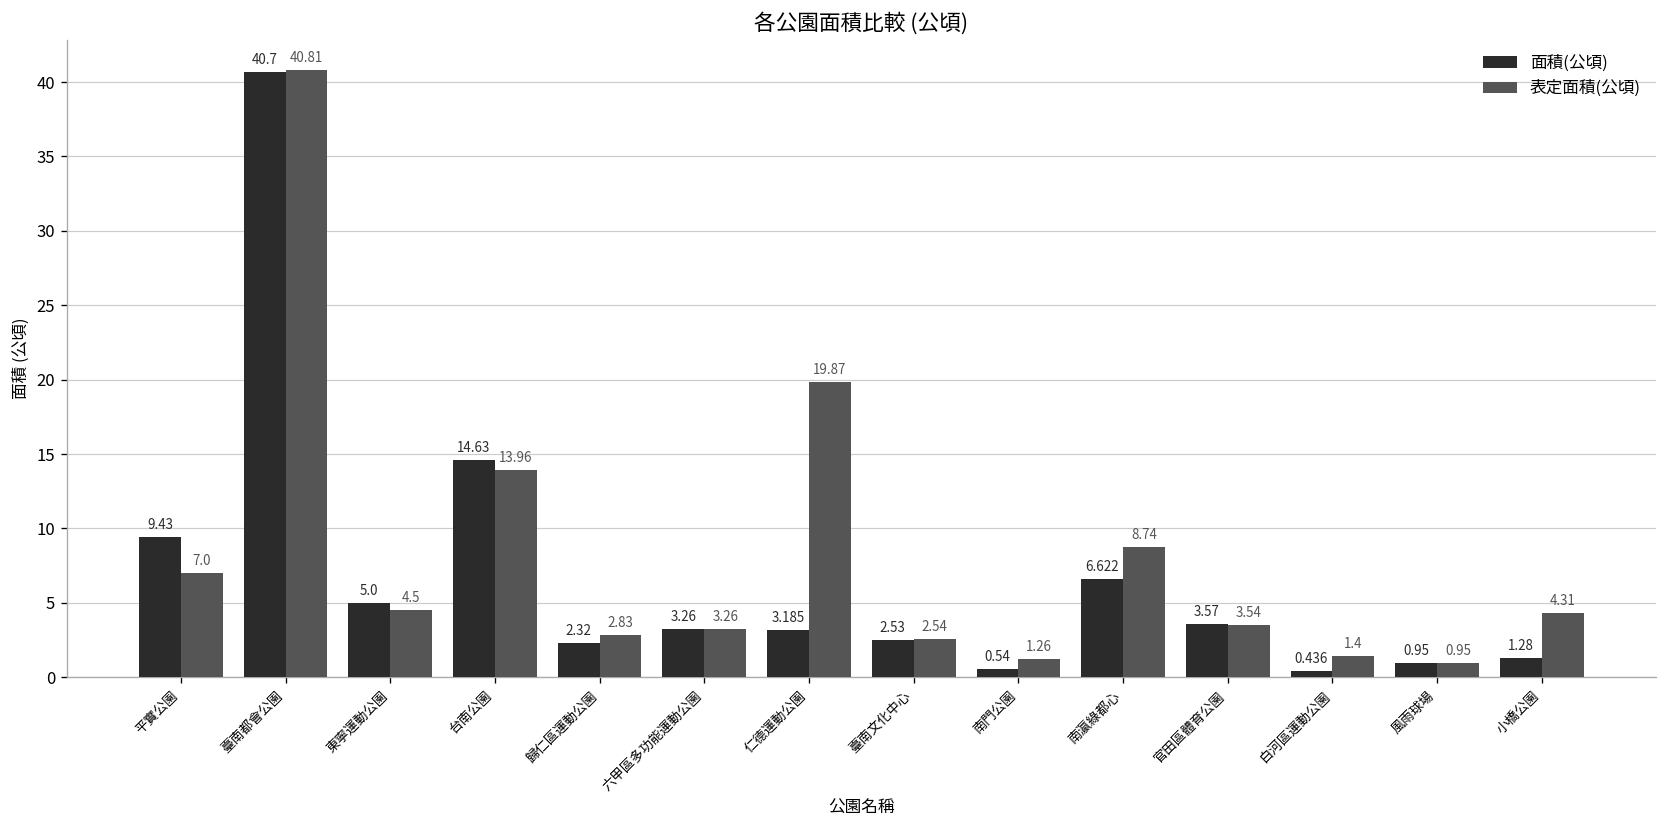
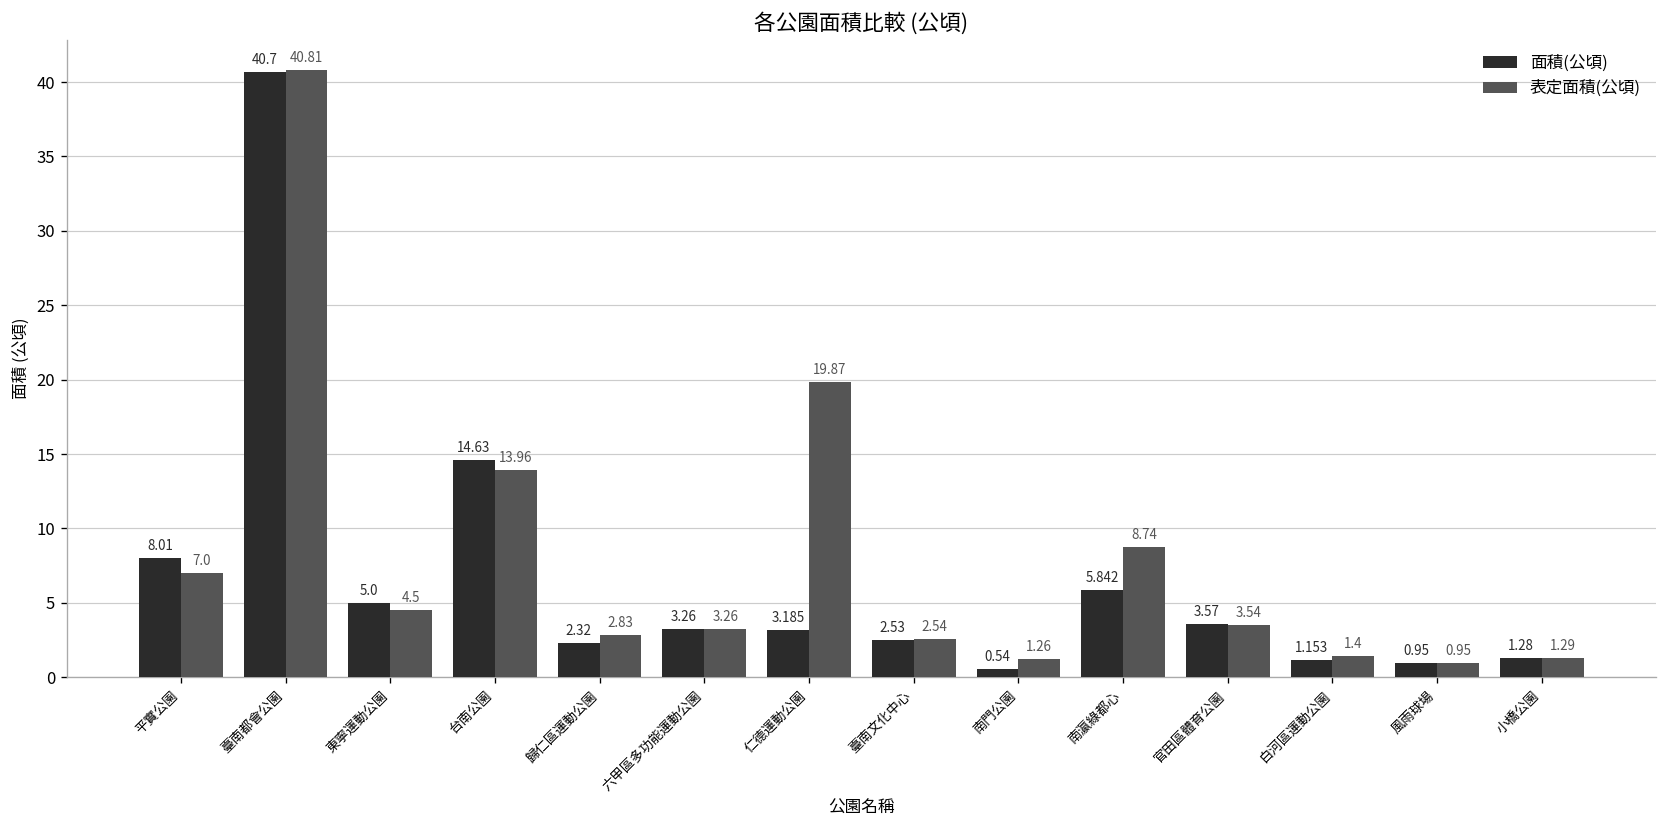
面積(公頃), 平實公園: 9.43 -> 8.01
面積(公頃), 南瀛綠都心: 6.622 -> 5.842
面積(公頃), 白河區運動公園: 0.436 -> 1.153
表定面積(公頃), 小橋公園: 4.31 -> 1.29
